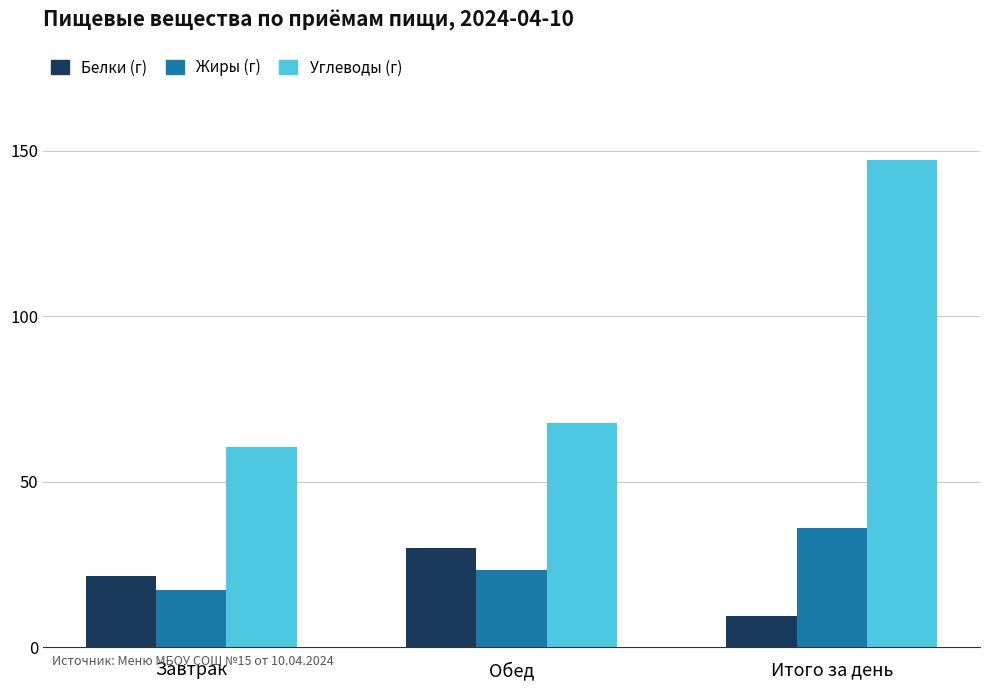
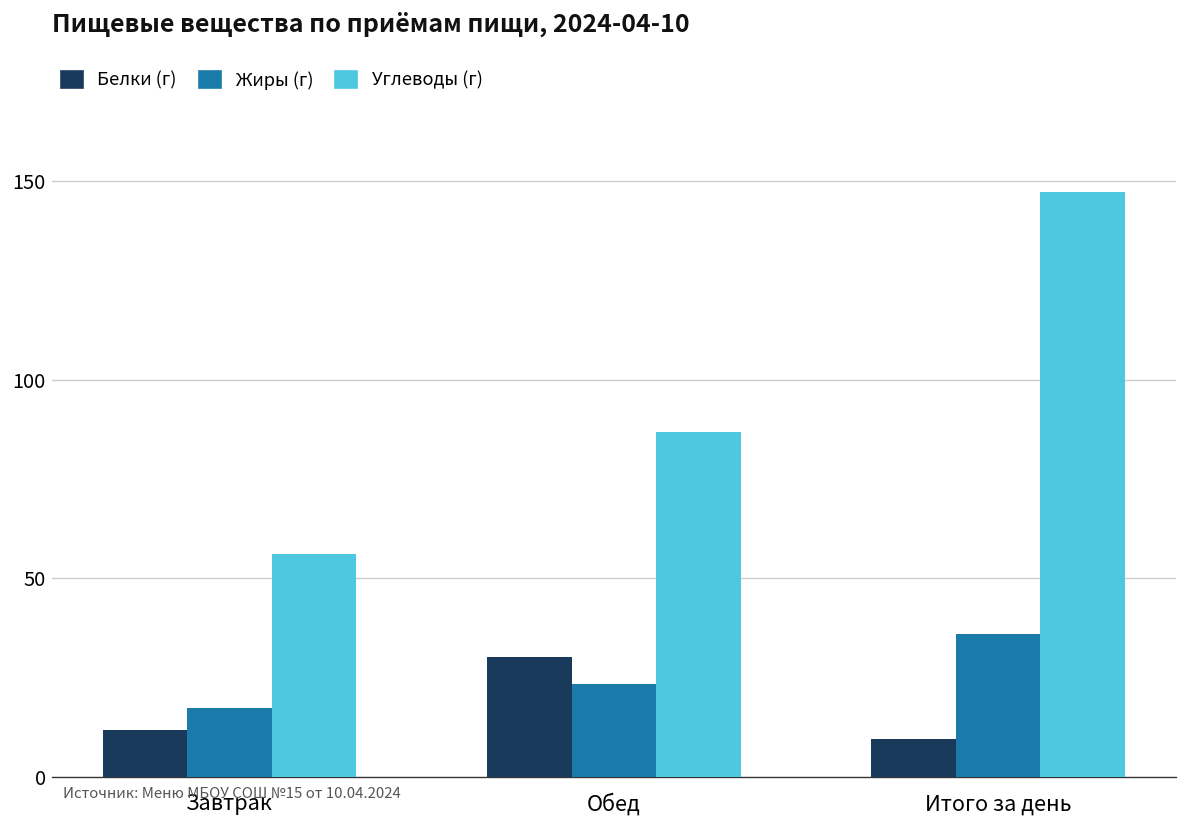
Белки (г), Завтрак: 22 -> 12
Углеводы (г), Завтрак: 61 -> 56
Углеводы (г), Обед: 68 -> 87
